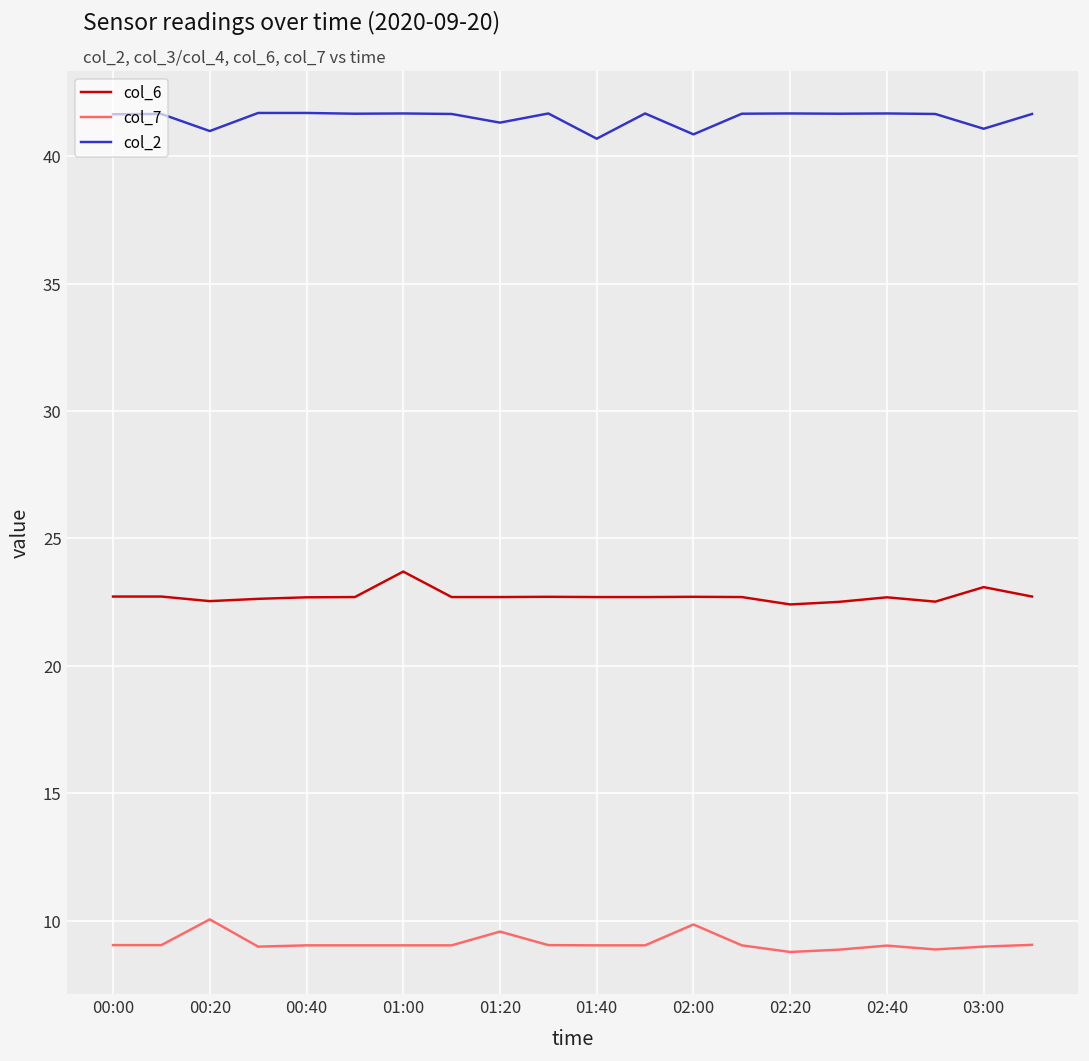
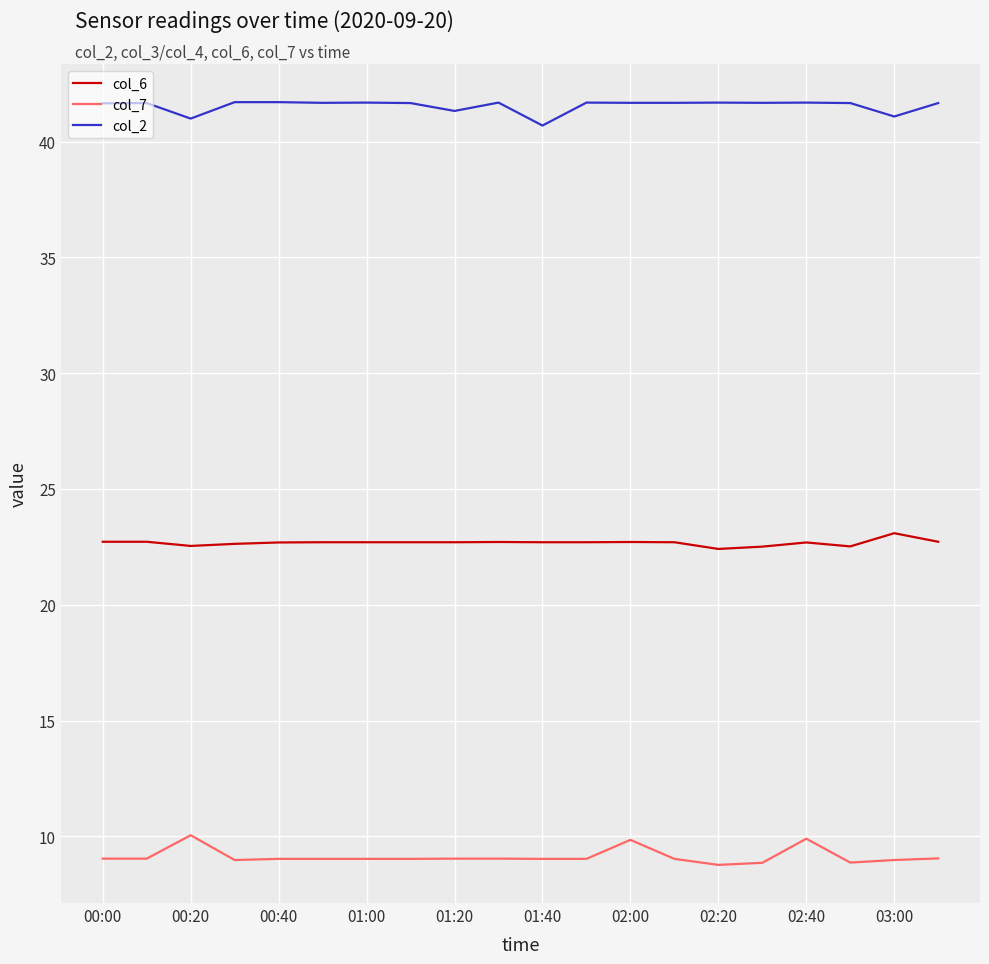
col_6, 01:00: 23.7 -> 22.7
col_7, 01:20: 9.6 -> 9.0
col_2, 02:00: 40.9 -> 41.7
col_7, 02:40: 9.0 -> 9.9
